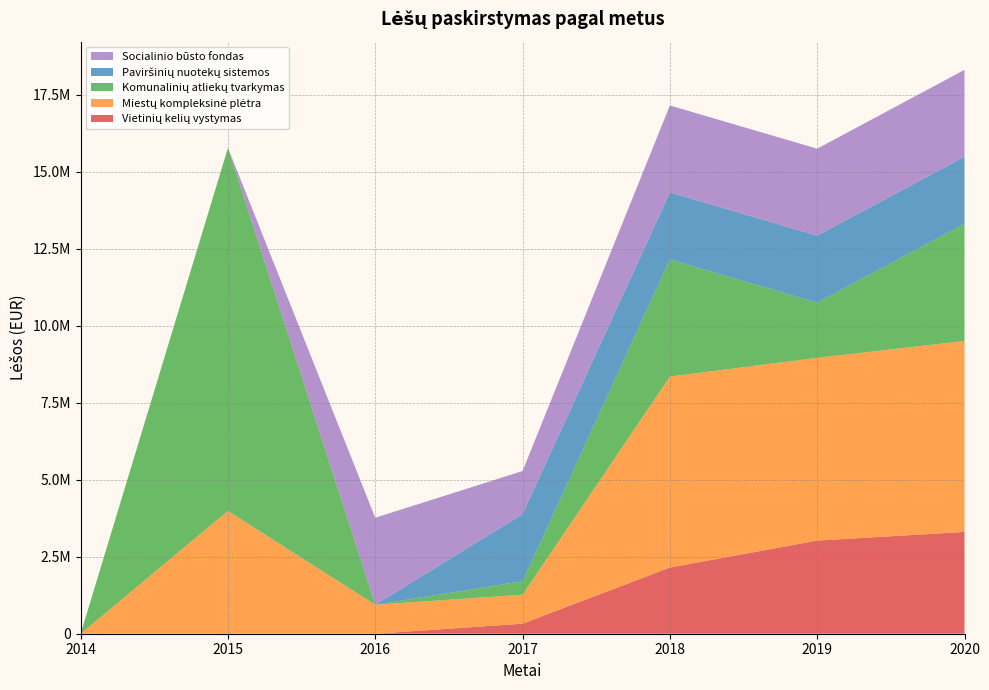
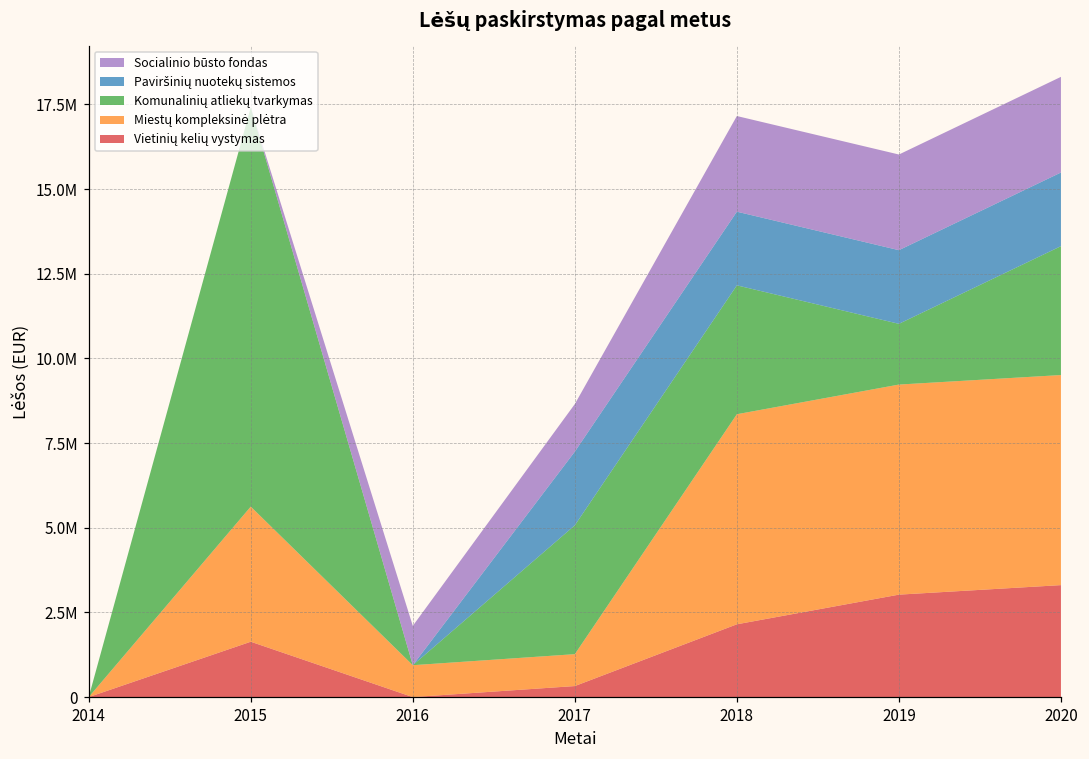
Vietinių kelių vystymas, 2015: 0 -> 1600000
Socialinio būsto fondas, 2016: 2800000 -> 1200000
Komunalinių atliekų tvarkymas, 2017: 400000 -> 3800000
Miestų kompleksinė plėtra, 2019: 5900000 -> 6200000
